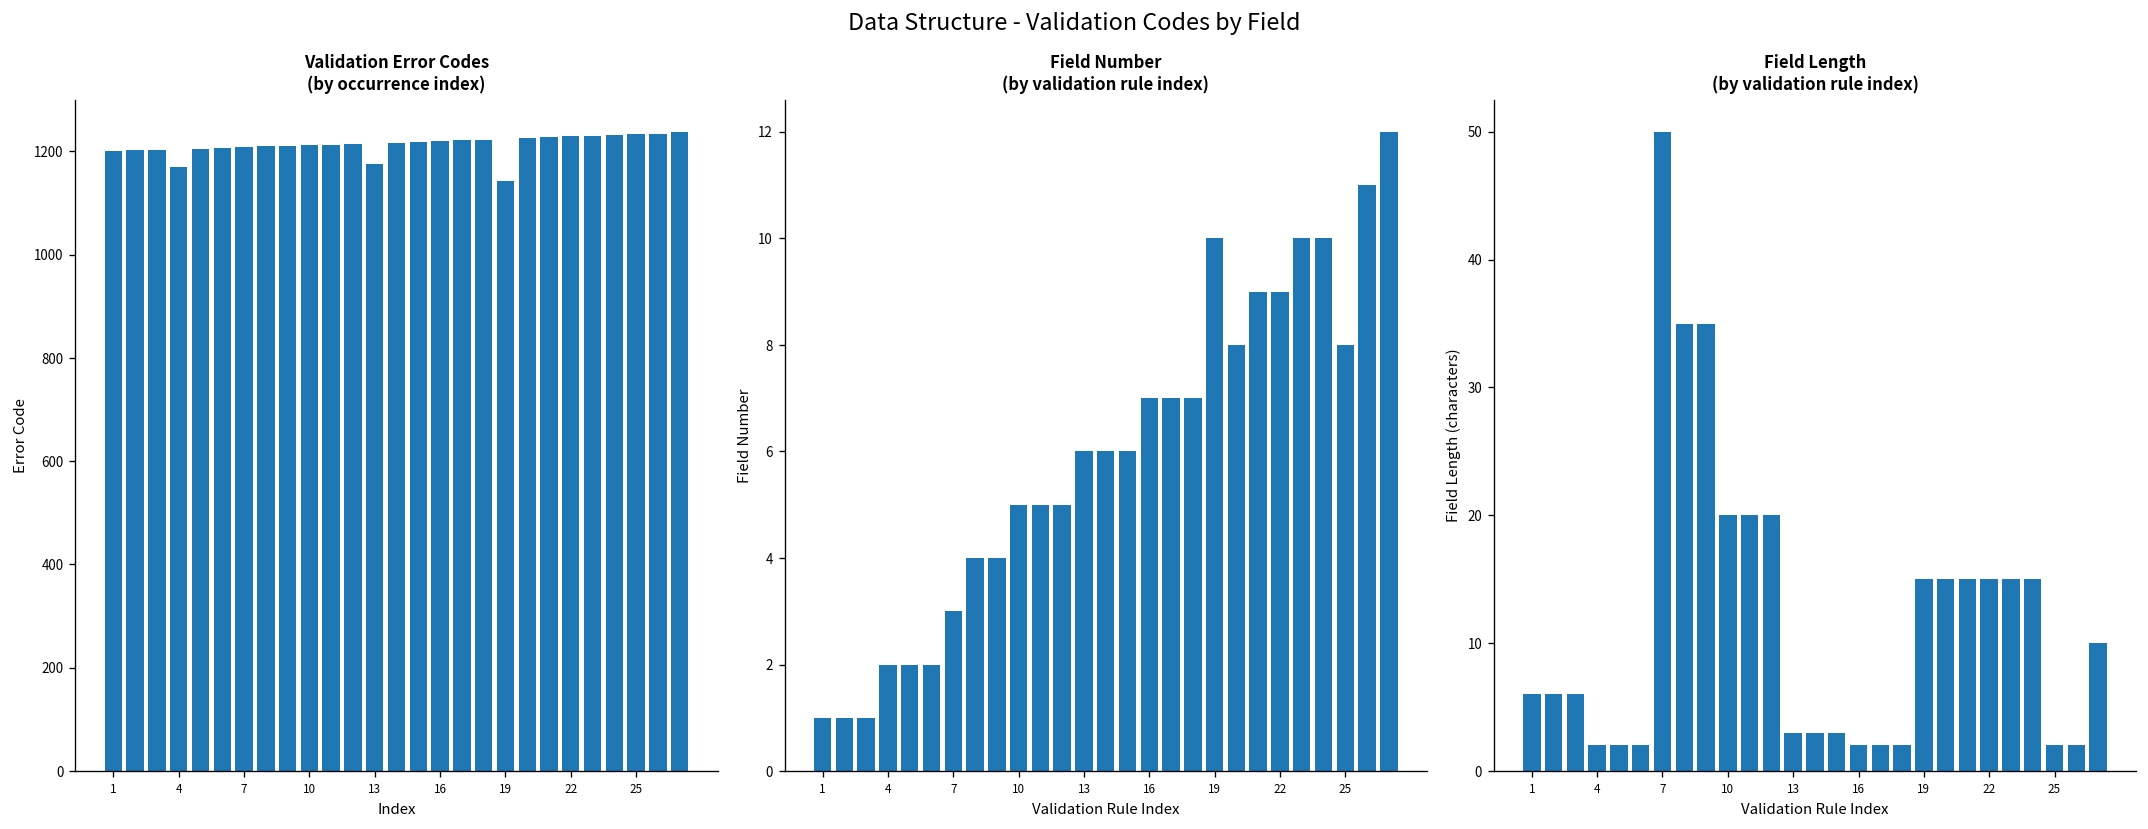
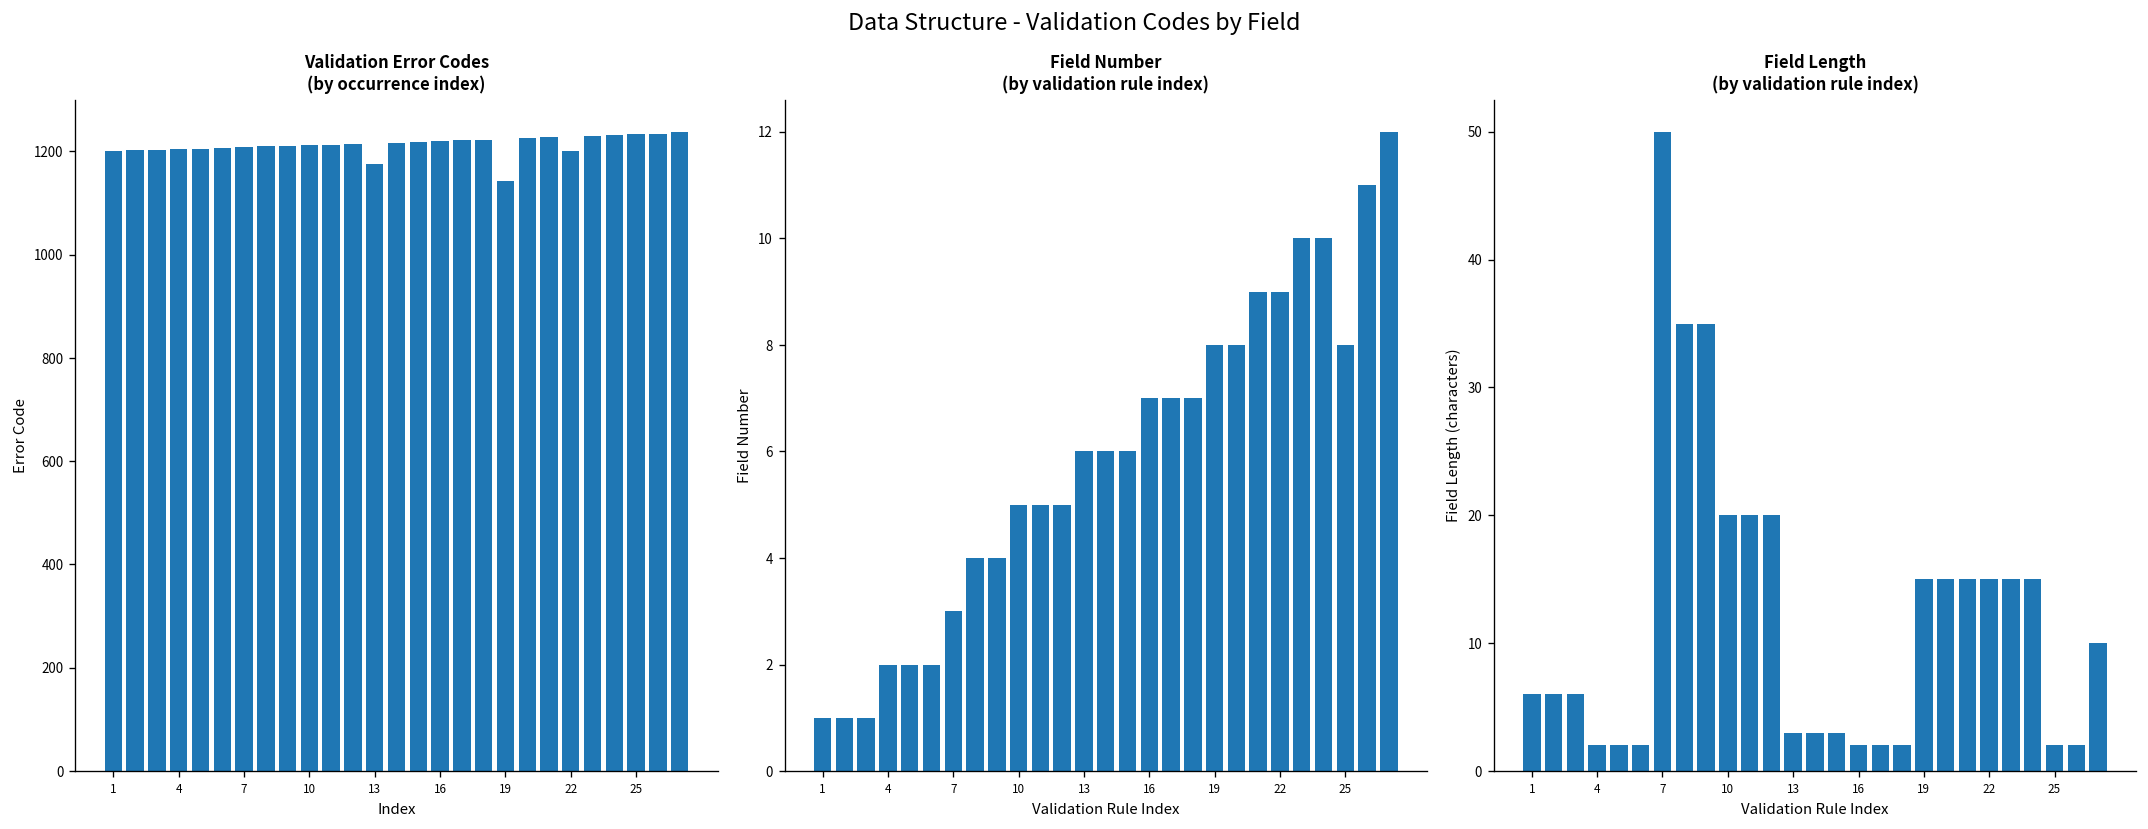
Validation Error Codes (by occurrence index), 4: 1170 -> 1200
Validation Error Codes (by occurrence index), 22: 1230 -> 1200
Field Number (by validation rule index), 19: 10 -> 8
